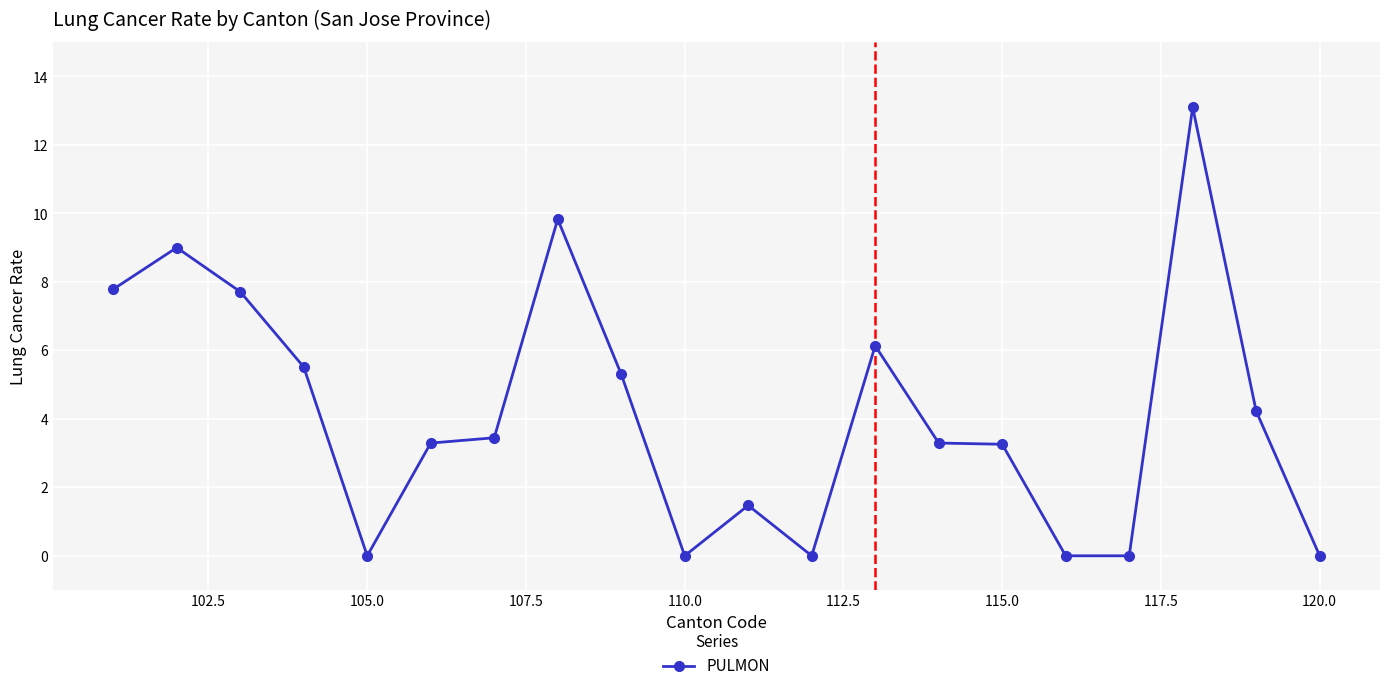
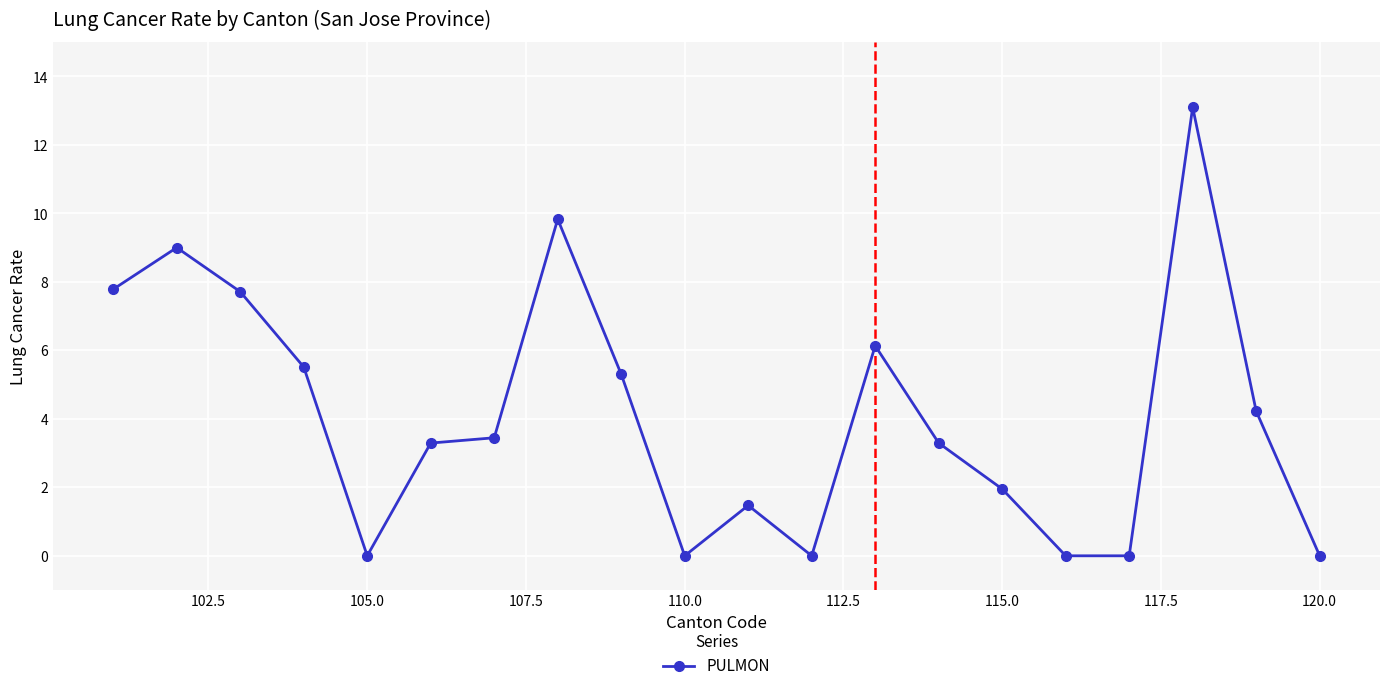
115.0: 3.3 -> 2.0
